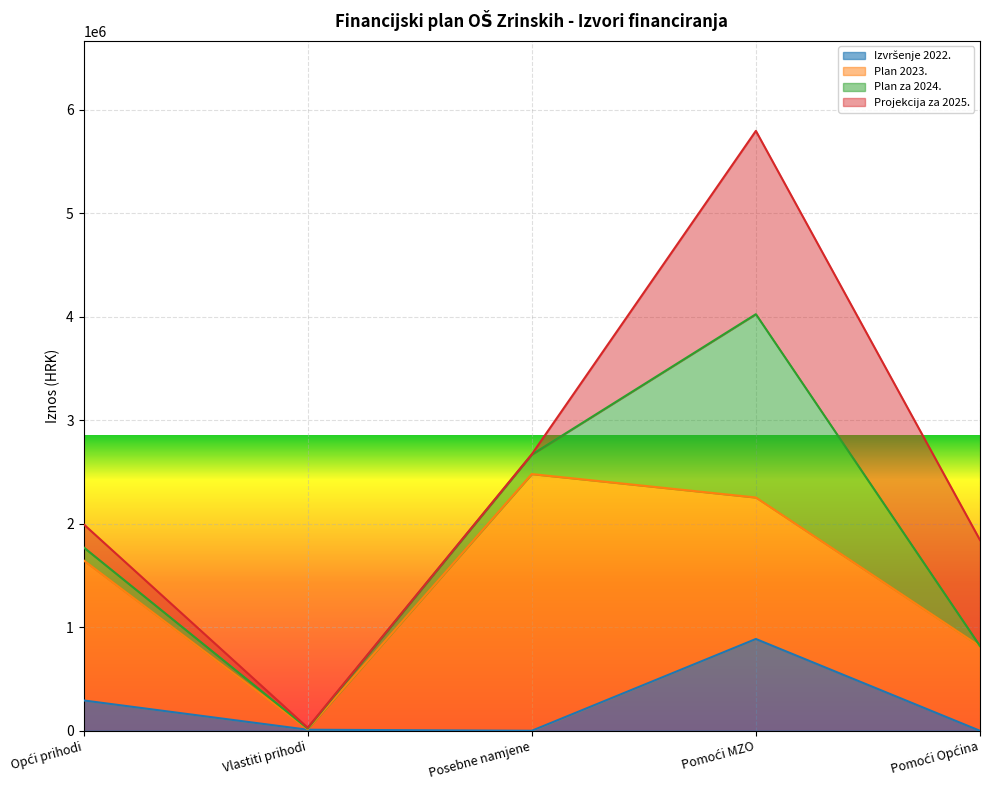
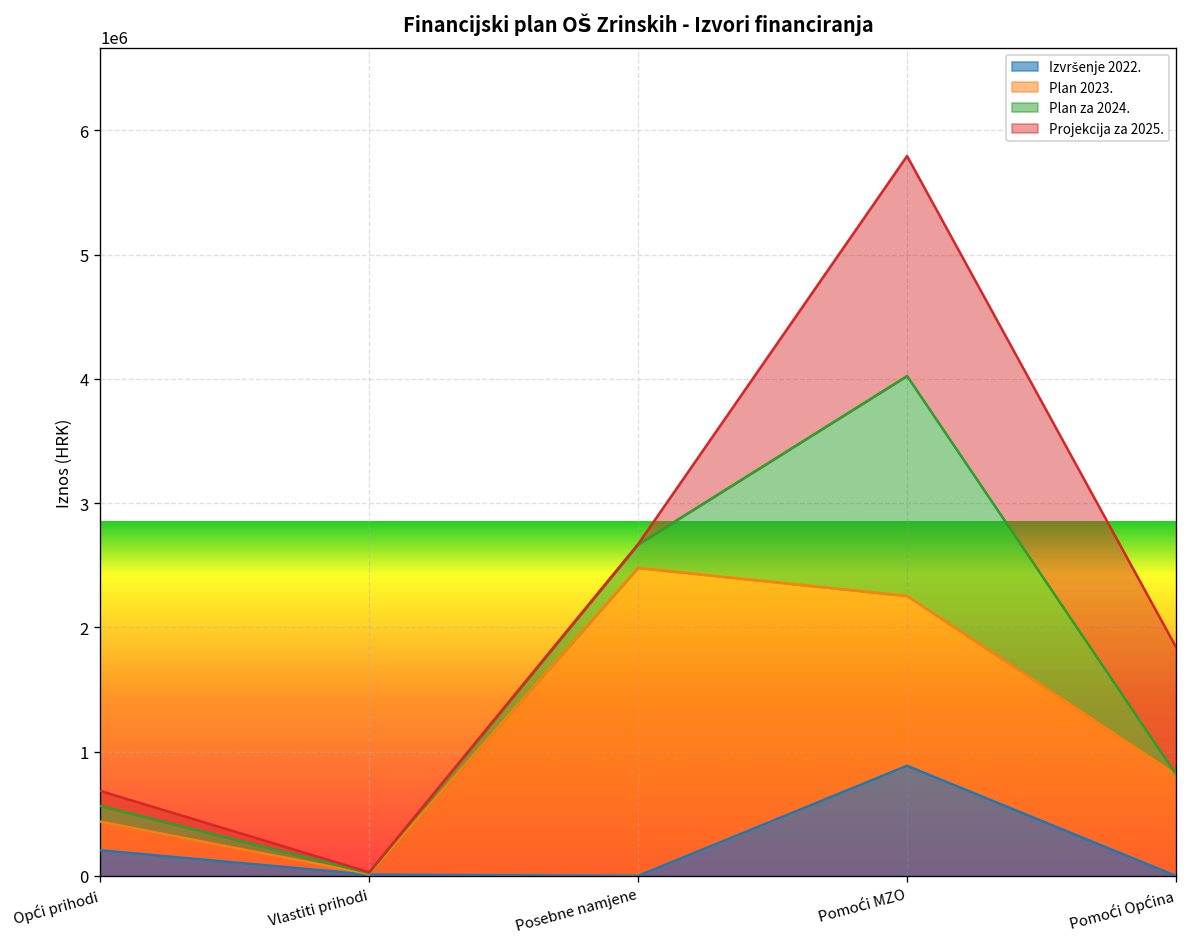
Izvršenje 2022., Opći prihodi: 290000 -> 210000
Plan 2023., Opći prihodi: 1350000 -> 230000
Projekcija za 2025., Opći prihodi: 220000 -> 120000
